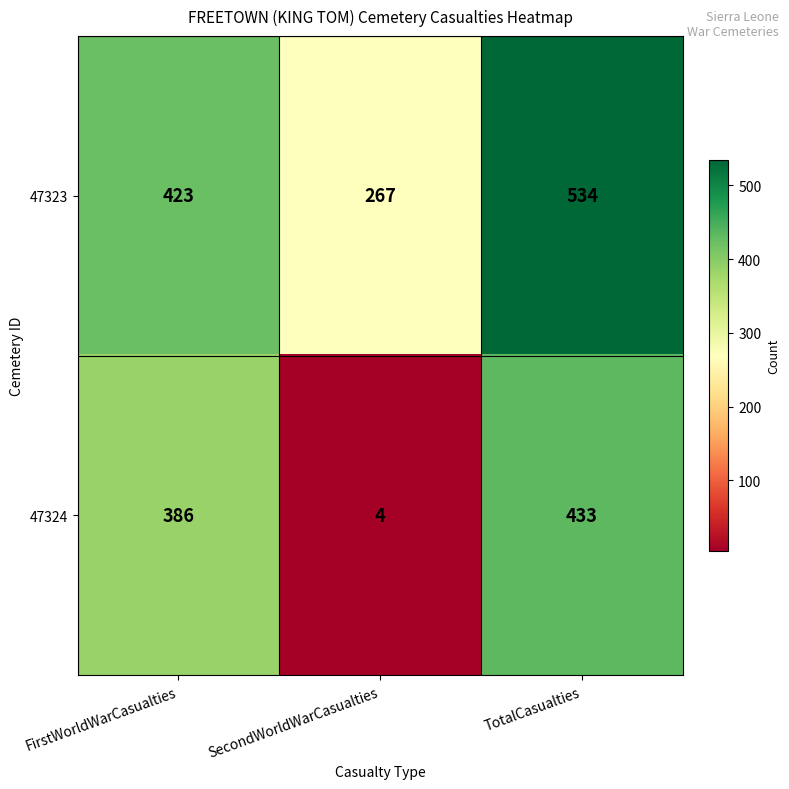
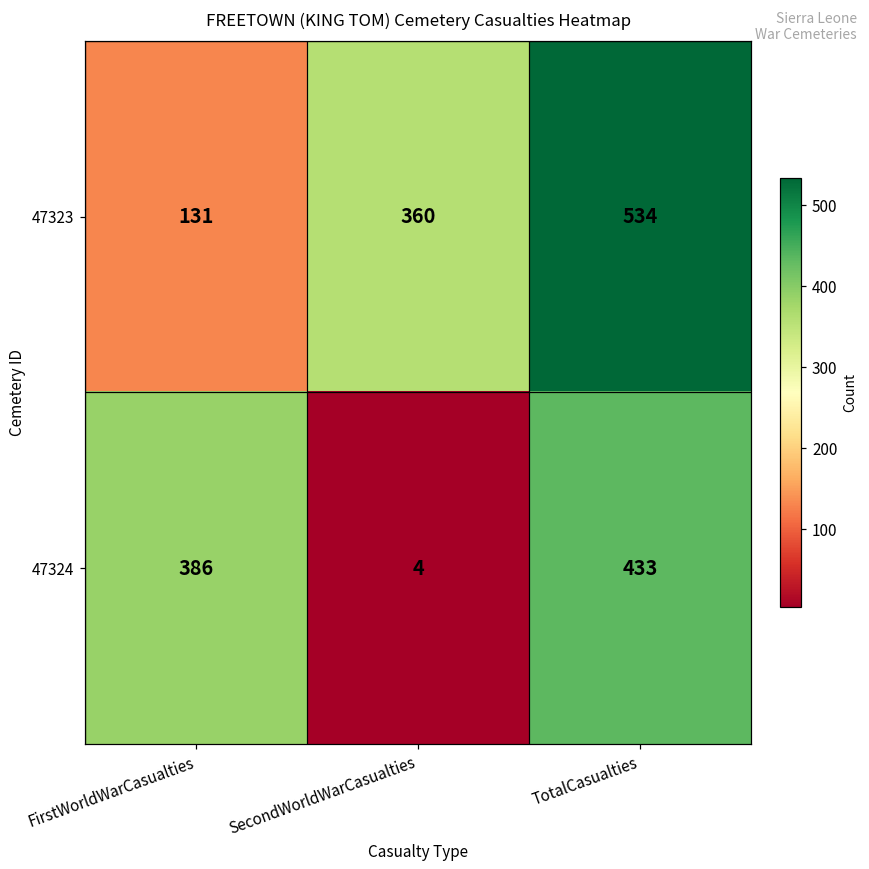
47323, FirstWorldWarCasualties: 423 -> 131
47323, SecondWorldWarCasualties: 267 -> 360
